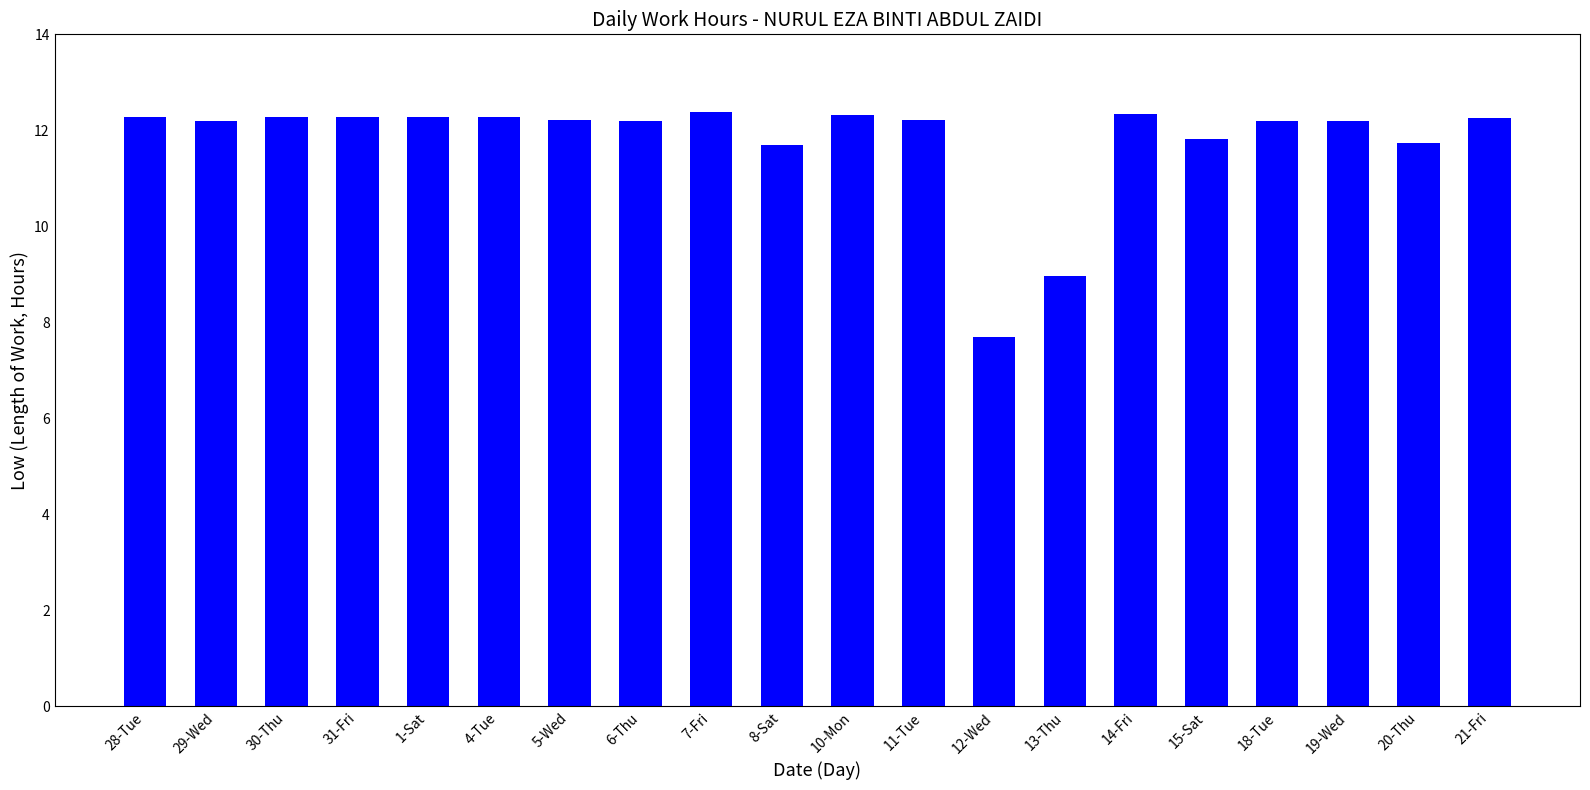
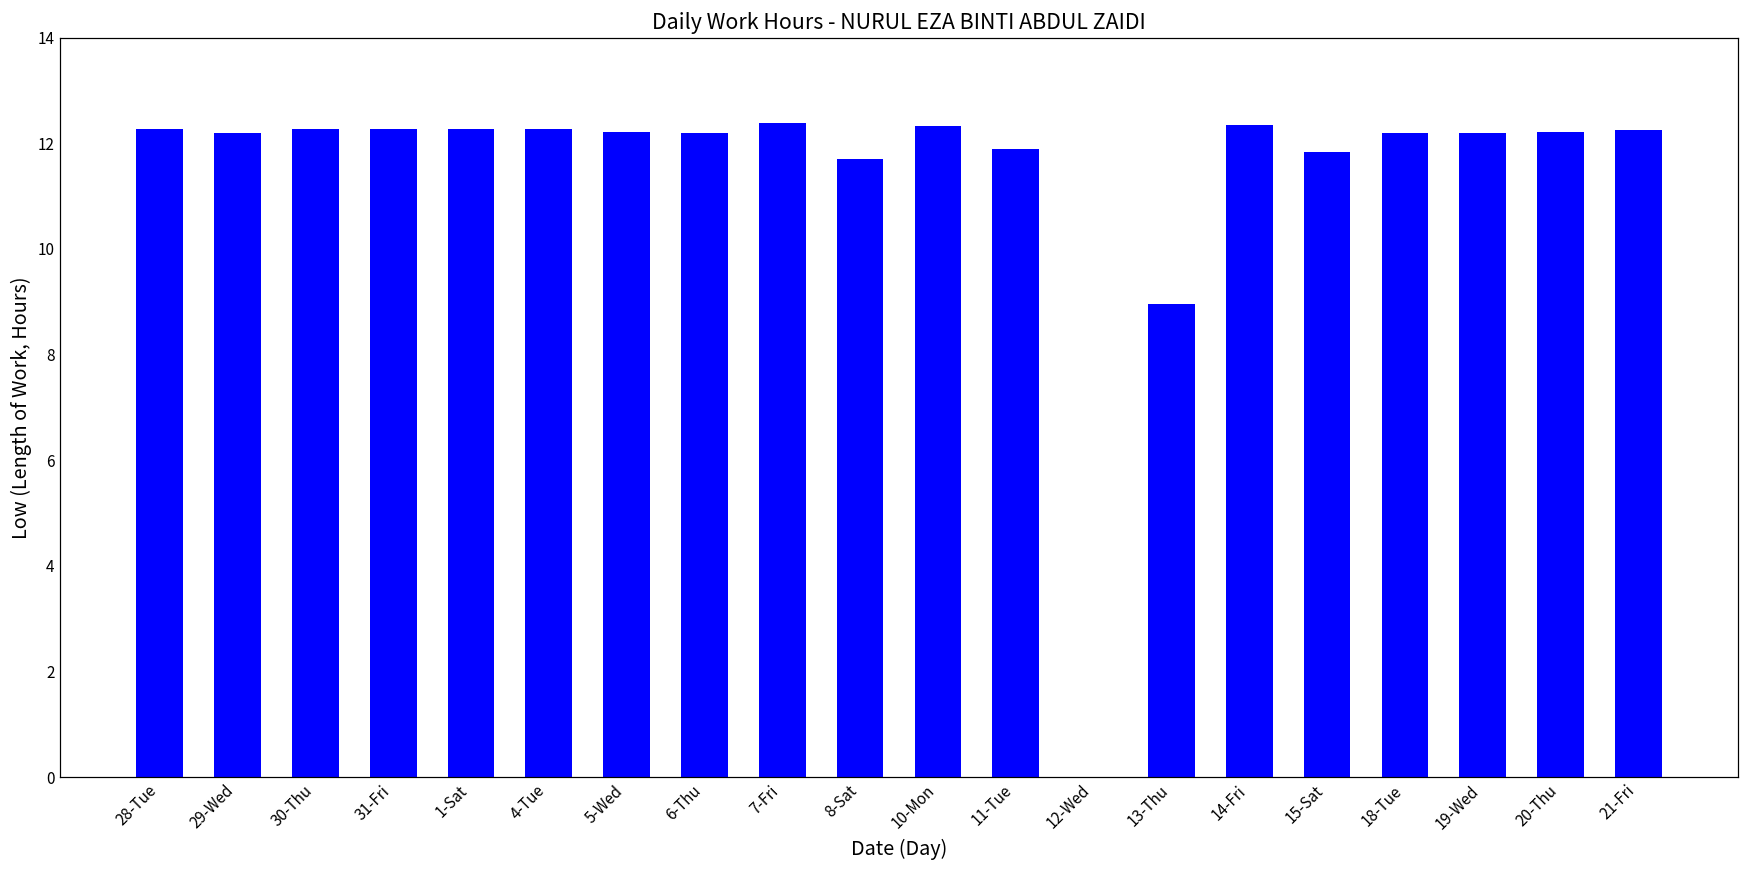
11-Tue: 12.2 -> 11.9
12-Wed: 7.7 -> 0.0
20-Thu: 11.7 -> 12.2
